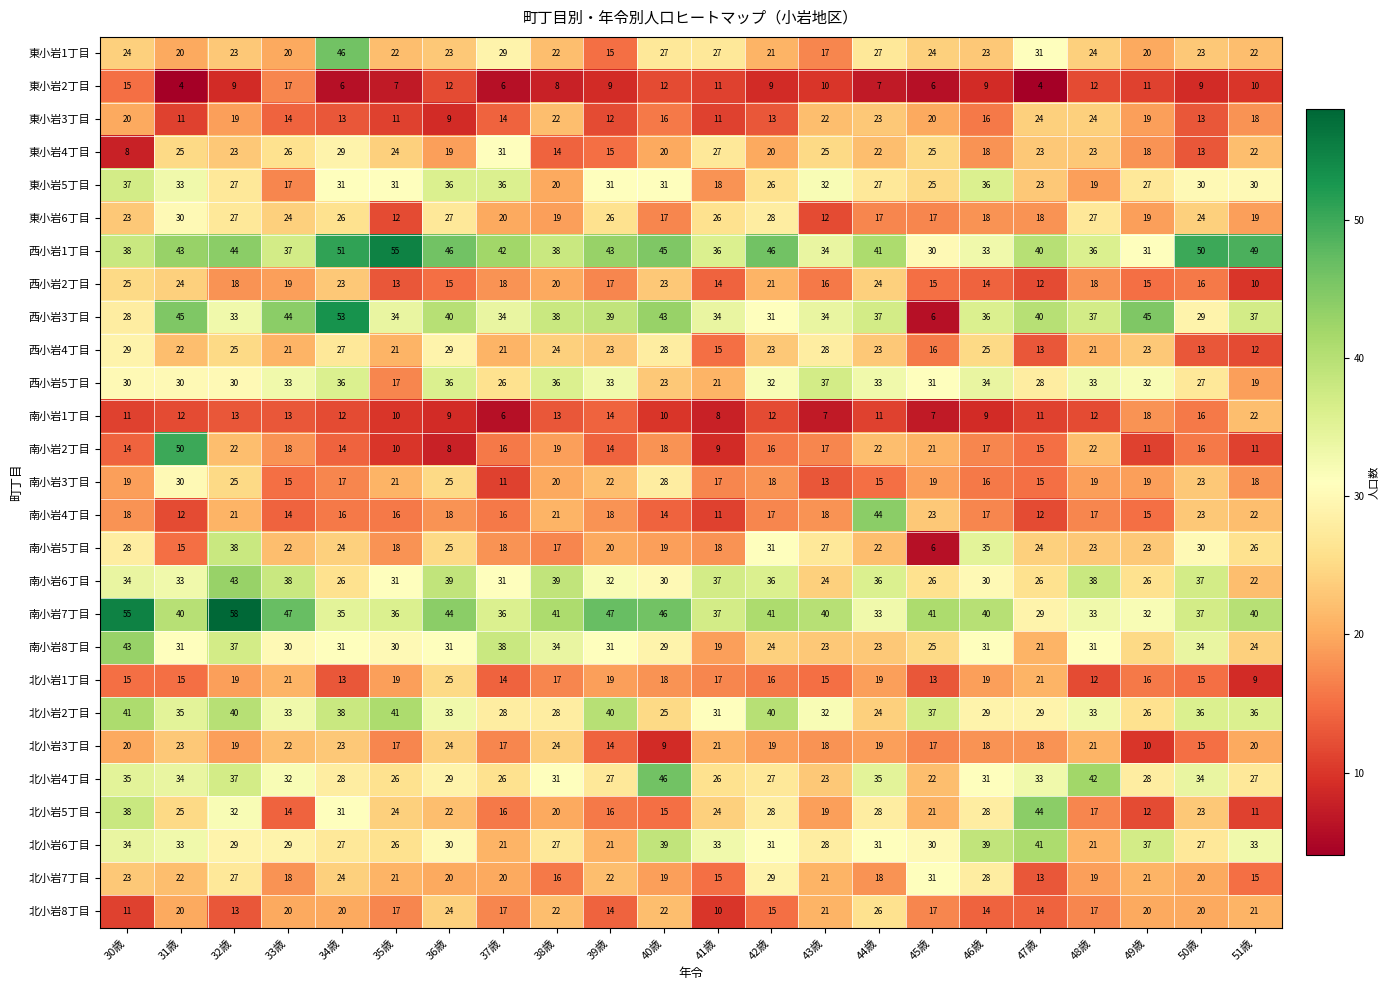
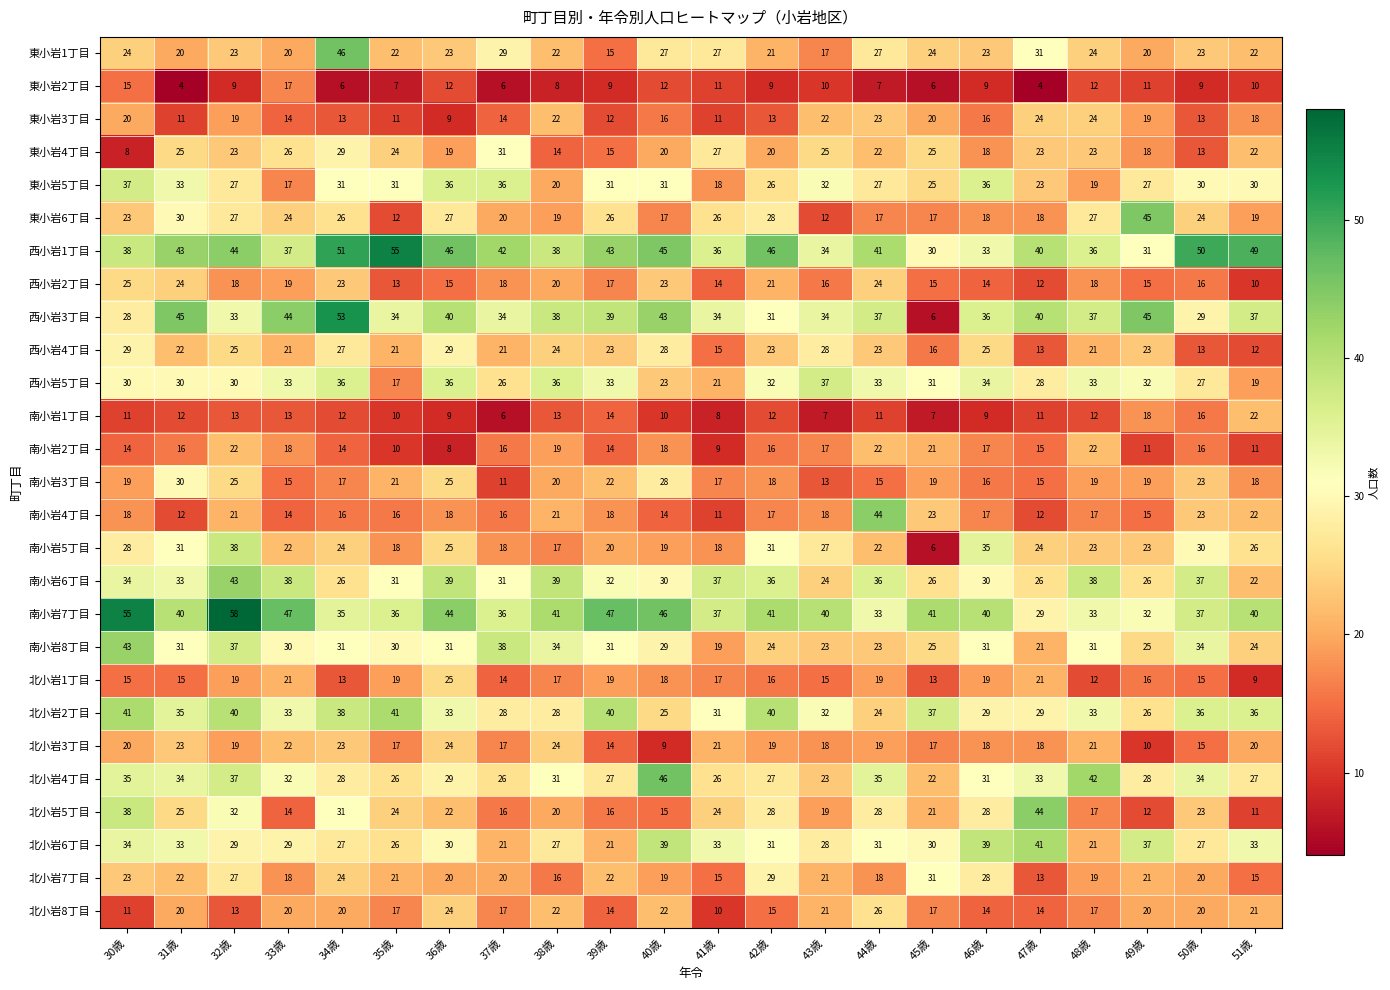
東小岩6丁目, 49歳: 19 -> 45
南小岩2丁目, 31歳: 50 -> 16
南小岩5丁目, 31歳: 15 -> 31
